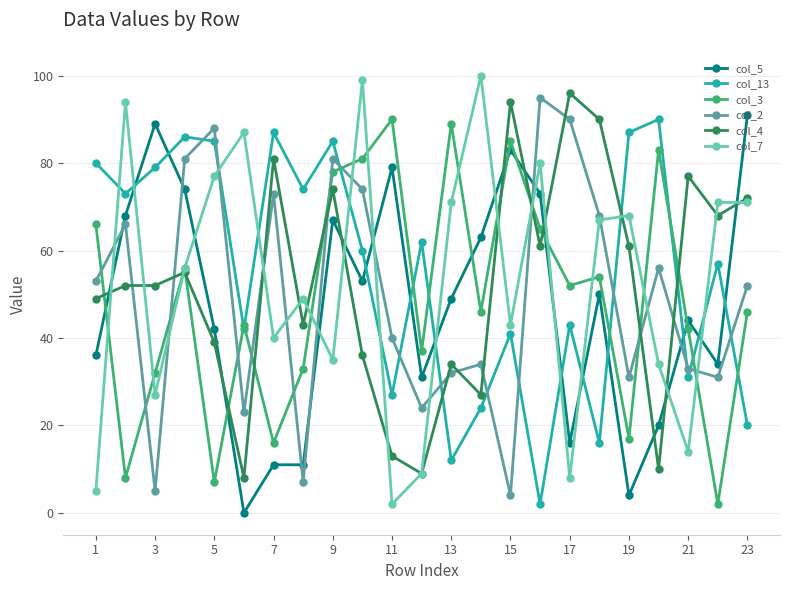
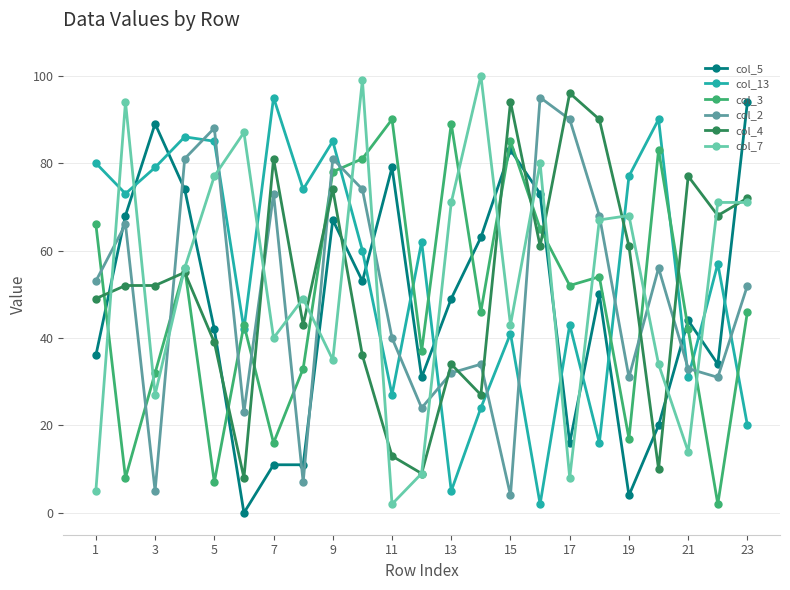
col_13, 7: 87 -> 95
col_13, 13: 12 -> 5
col_13, 19: 87 -> 77
col_5, 23: 91 -> 94
